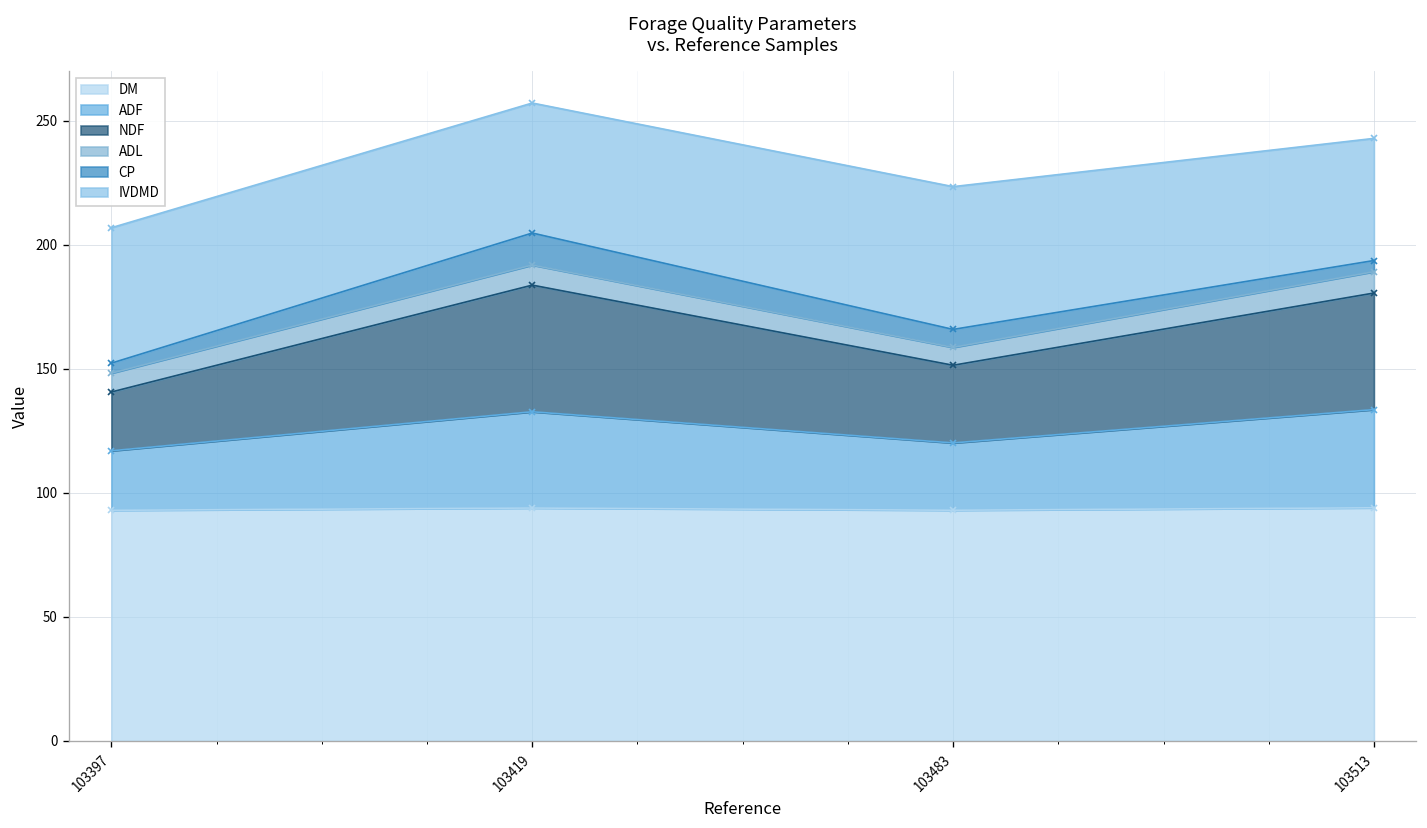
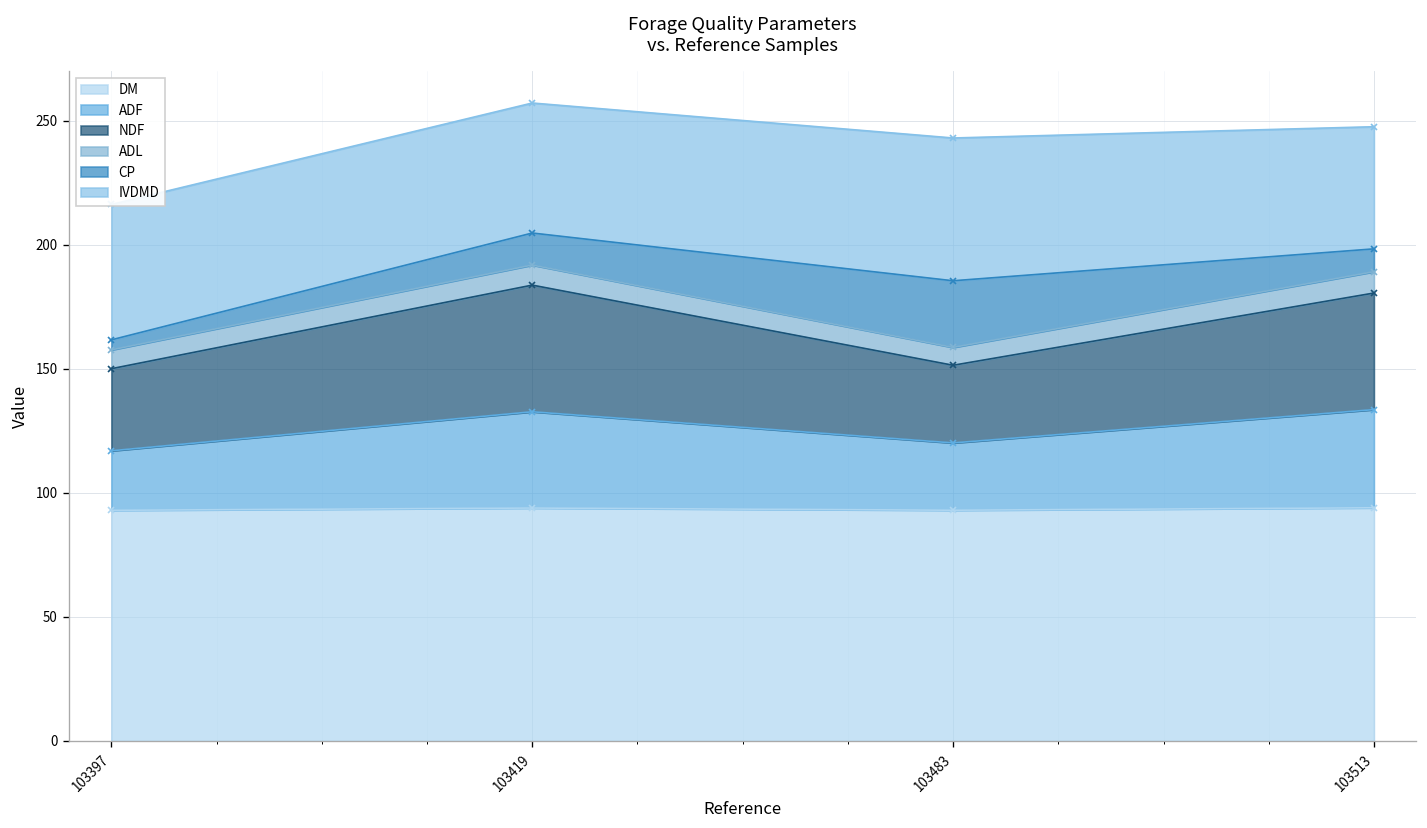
NDF, 103397: 24 -> 33
CP, 103483: 7 -> 27
CP, 103513: 5 -> 9
